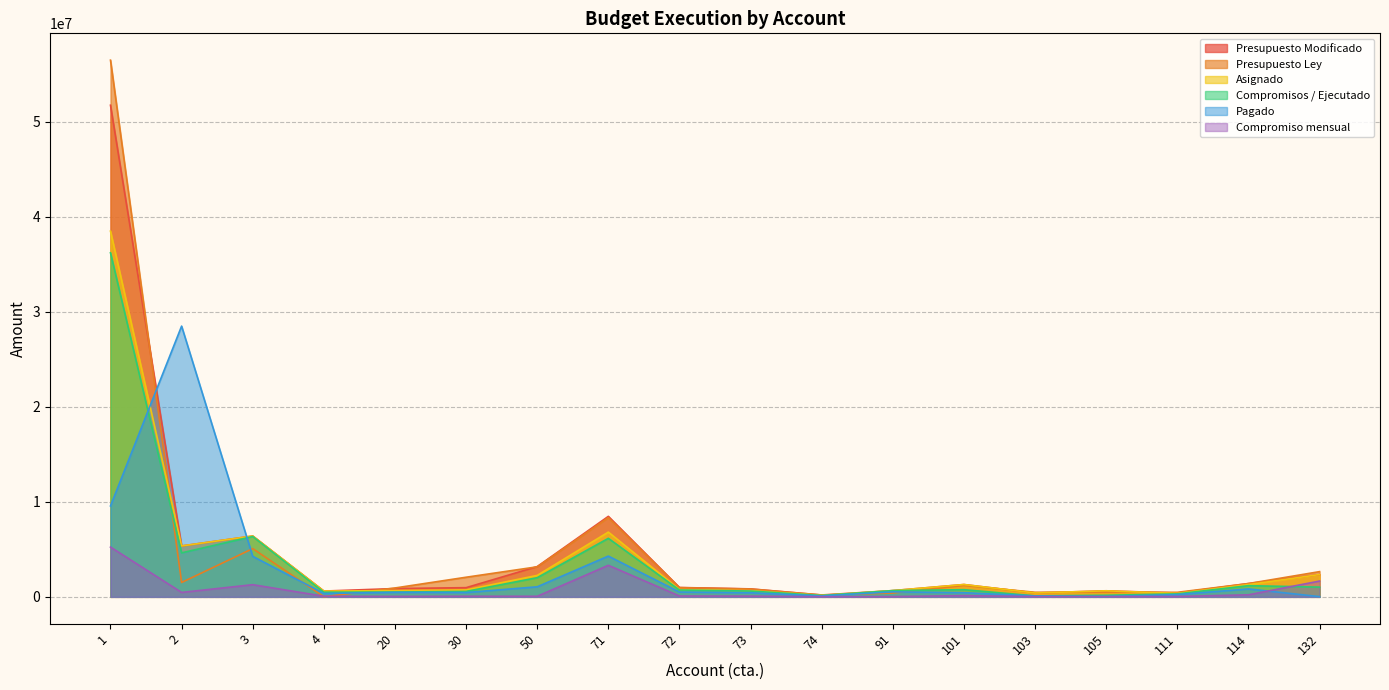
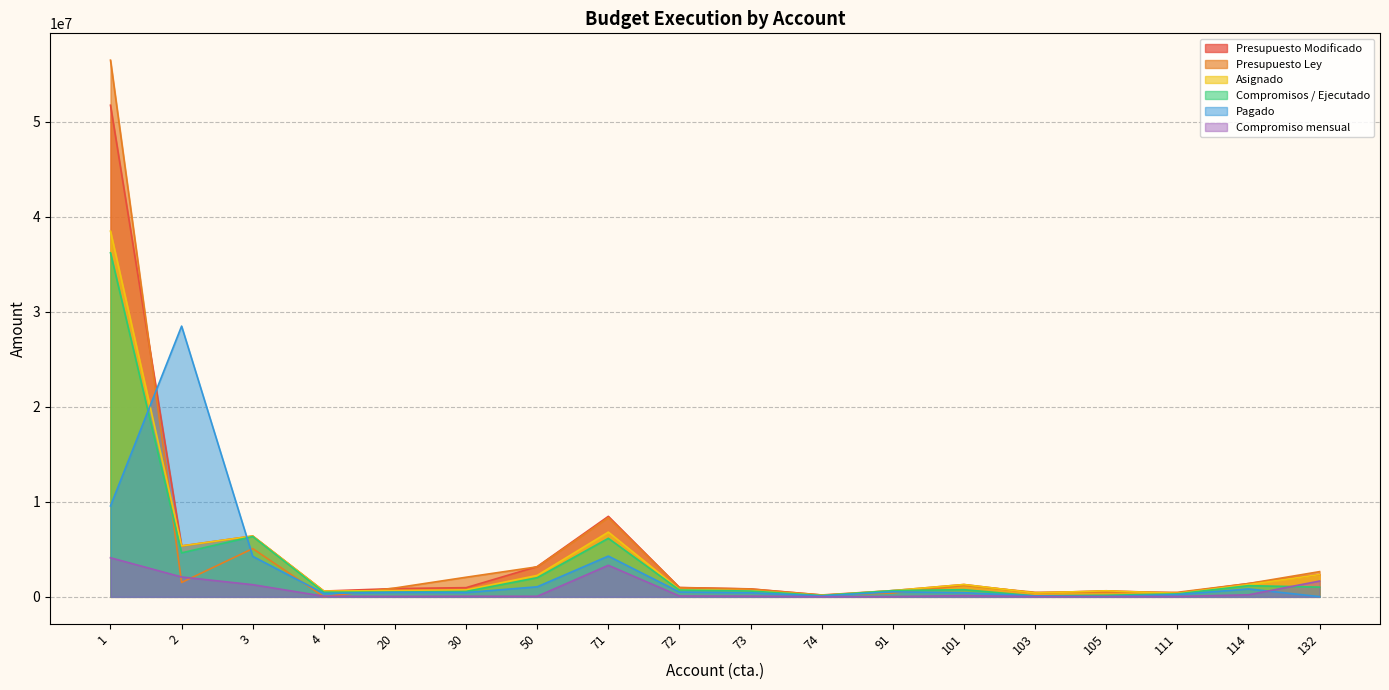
Compromiso mensual, 1: 5000000 -> 4000000
Compromiso mensual, 2: 0 -> 2000000
